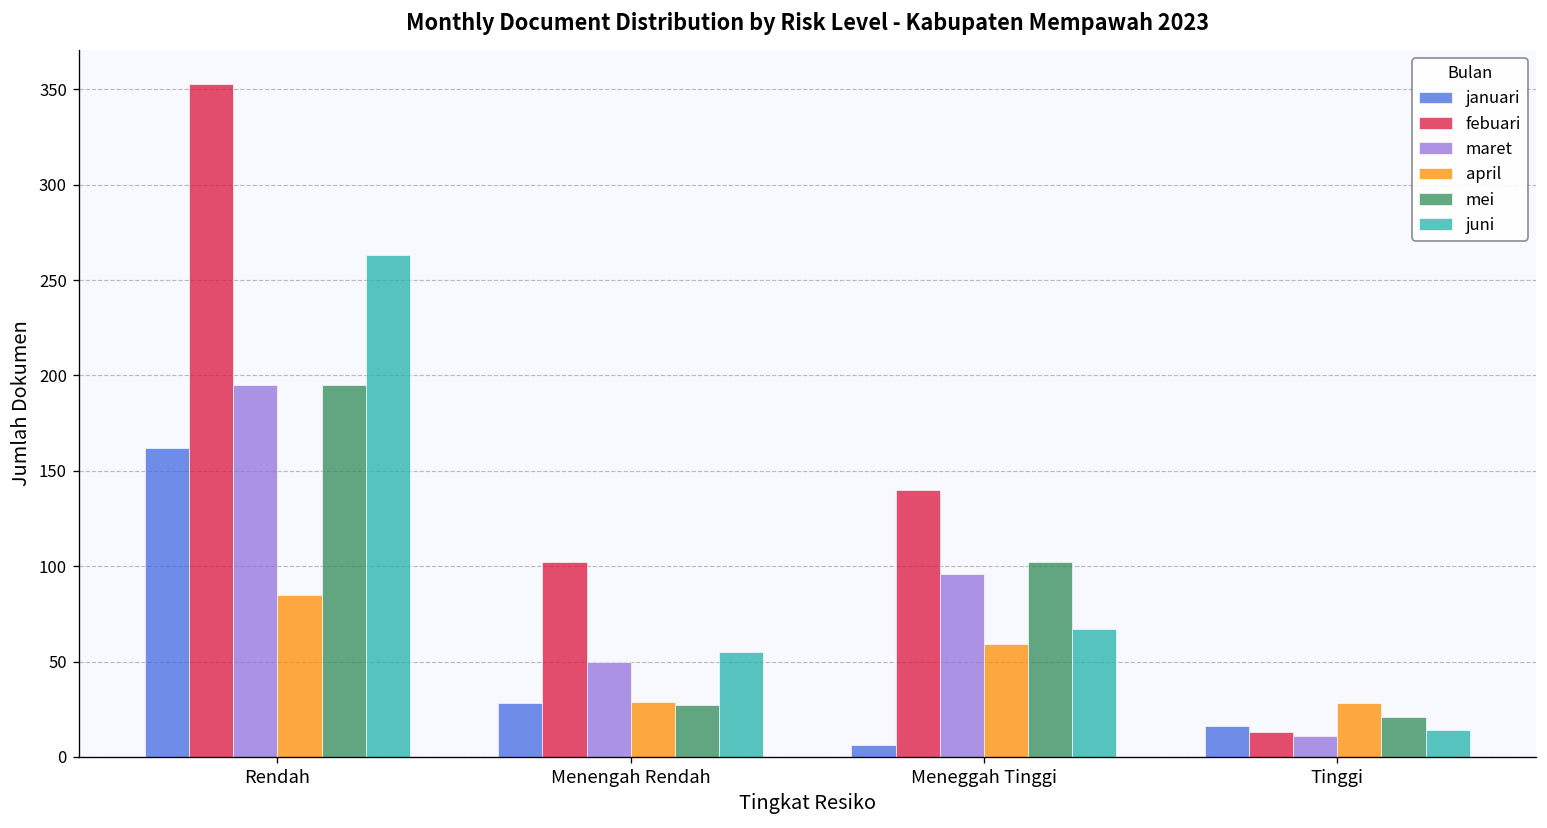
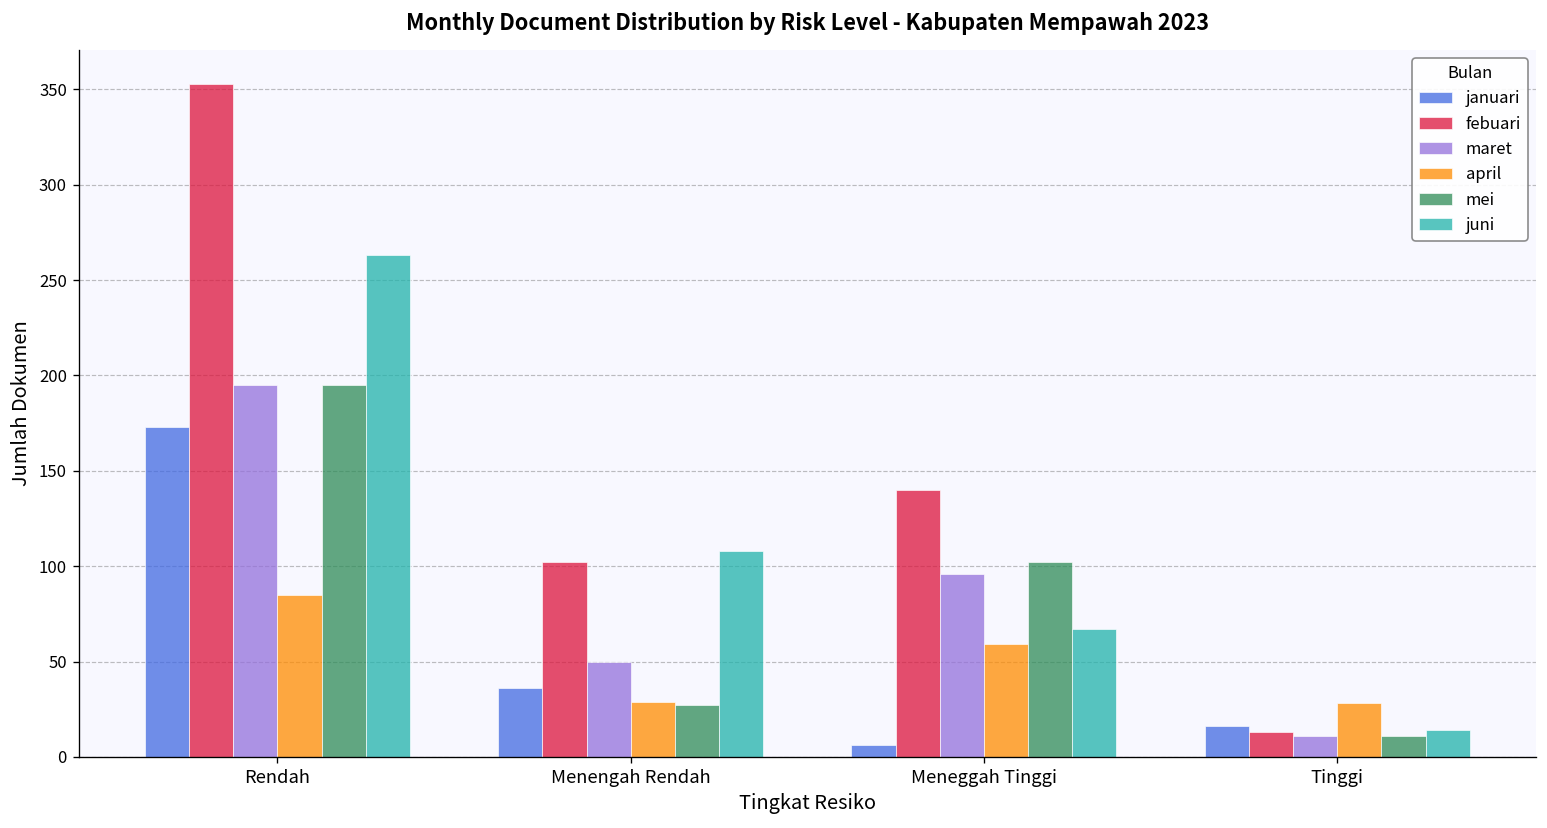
januari, Rendah: 162 -> 173
januari, Menengah Rendah: 28 -> 36
juni, Menengah Rendah: 55 -> 108
mei, Tinggi: 21 -> 11
